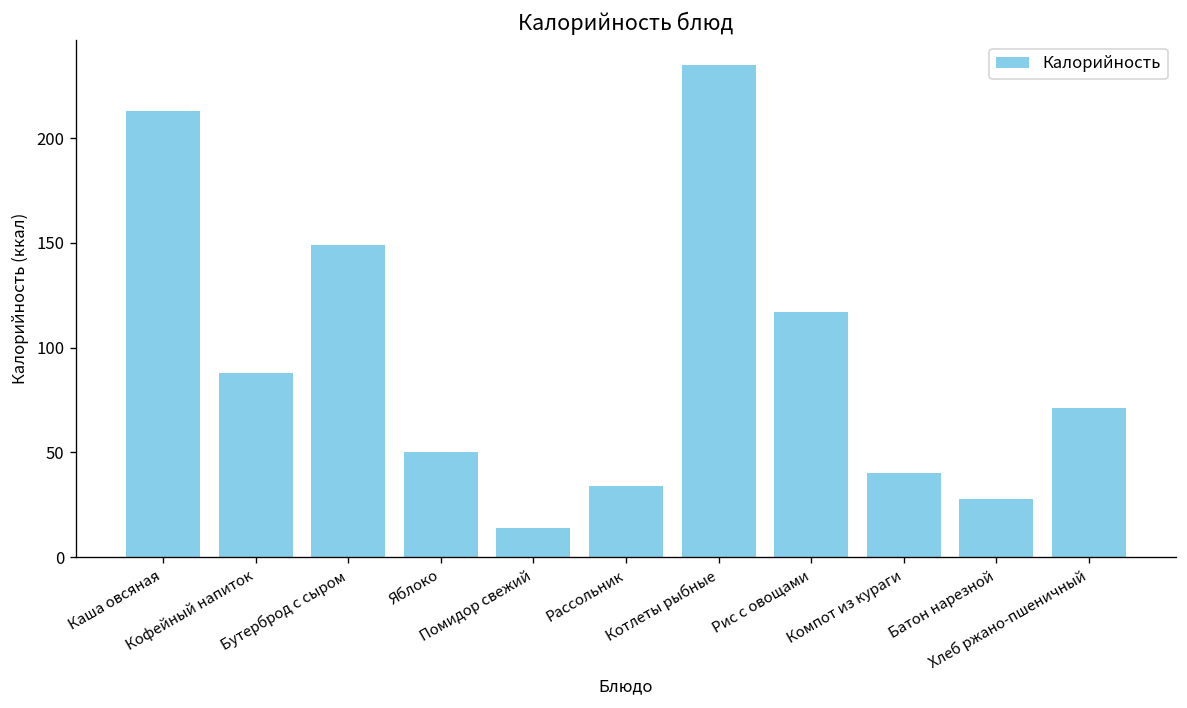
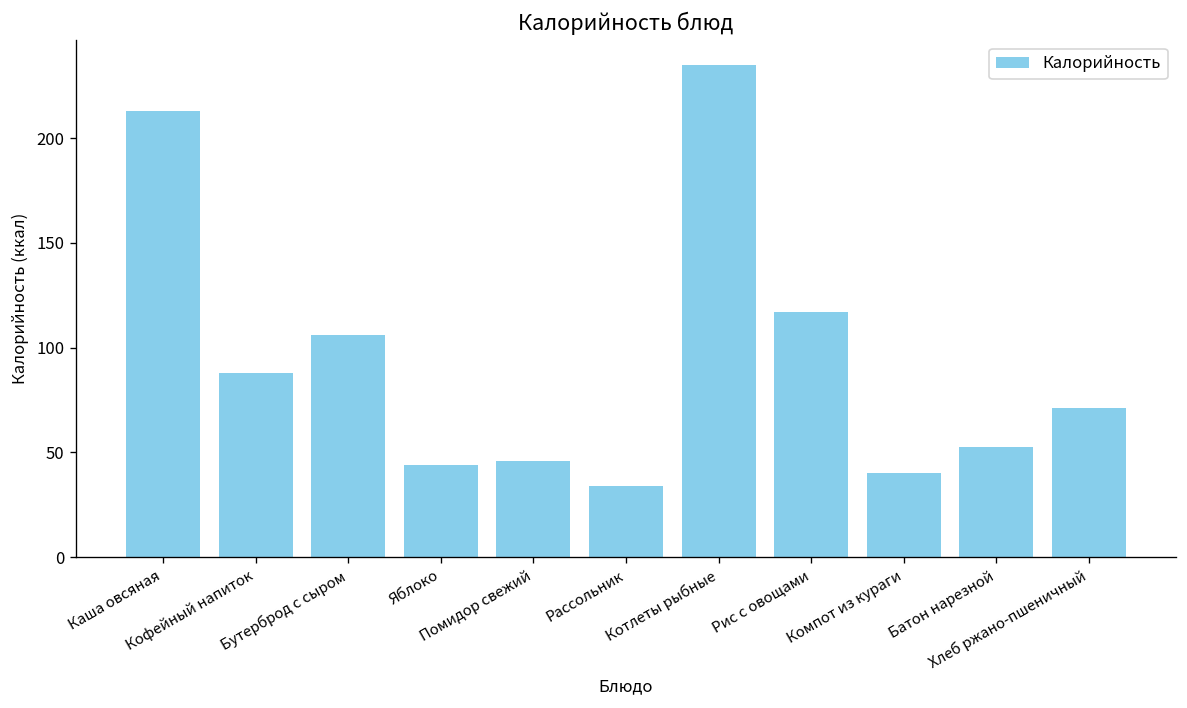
Бутерброд с сыром: 149 -> 106
Яблоко: 50 -> 44
Помидор свежий: 14 -> 46
Батон нарезной: 28 -> 52
